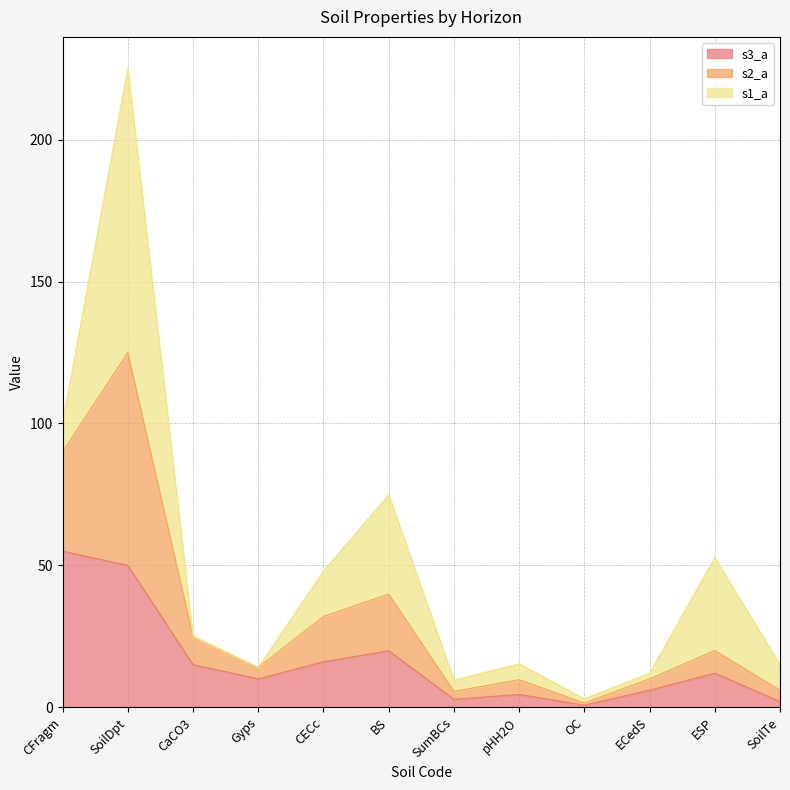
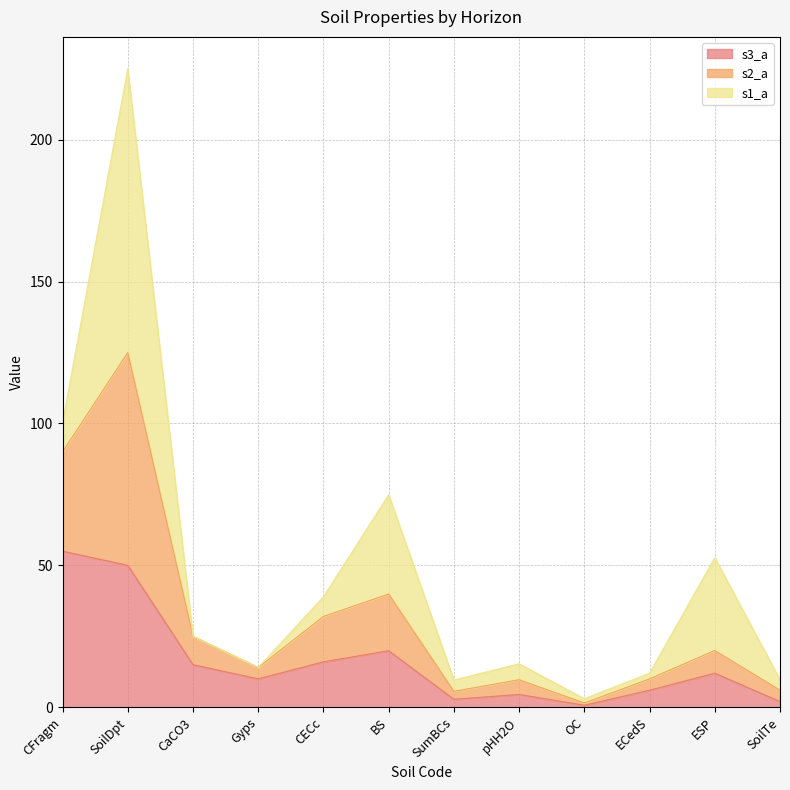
s1_a, CECc: 16 -> 7
s1_a, SoilTe: 9 -> 4
